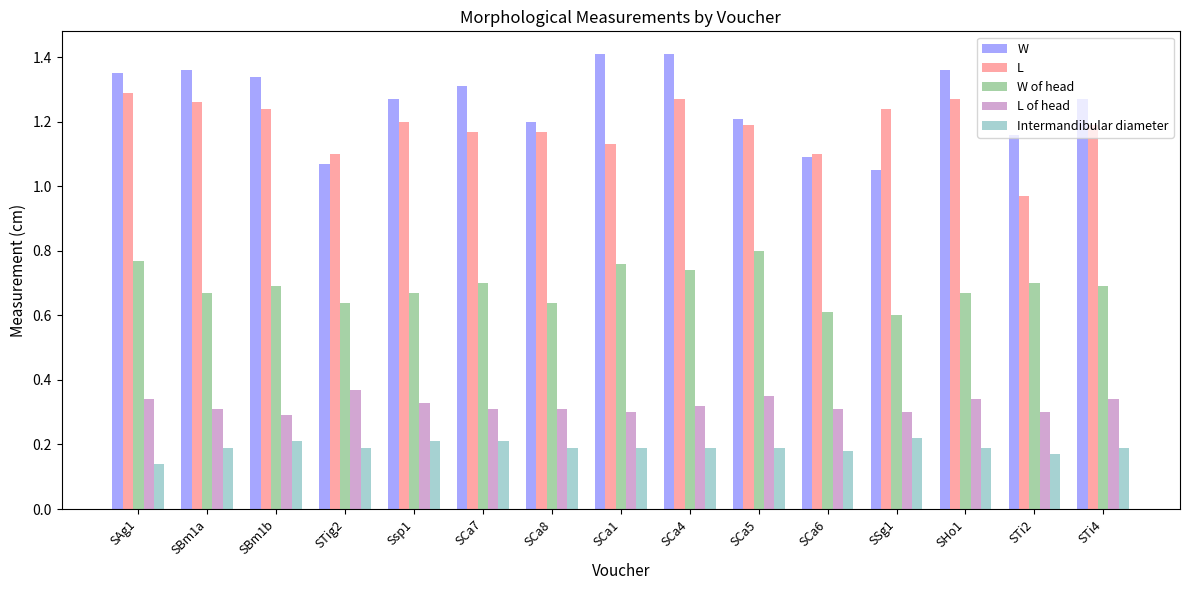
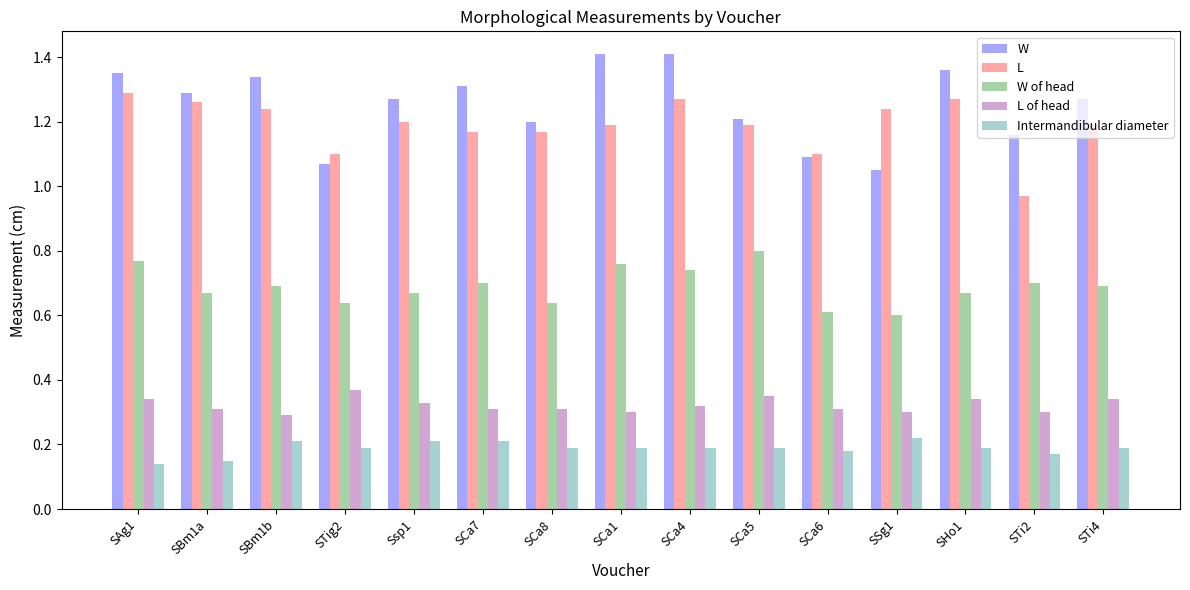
W, SBm1a: 1.36 -> 1.29
Intermandibular diameter, SBm1a: 0.19 -> 0.15
L, SCa1: 1.13 -> 1.19
